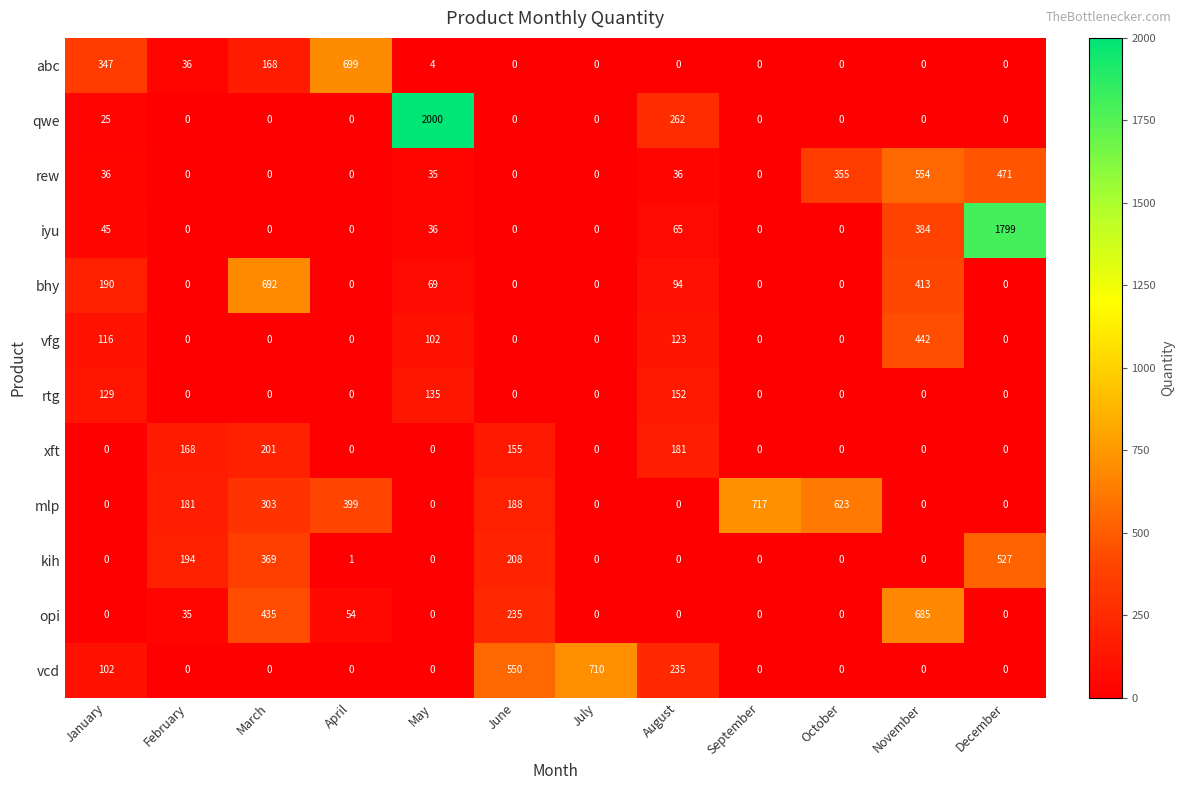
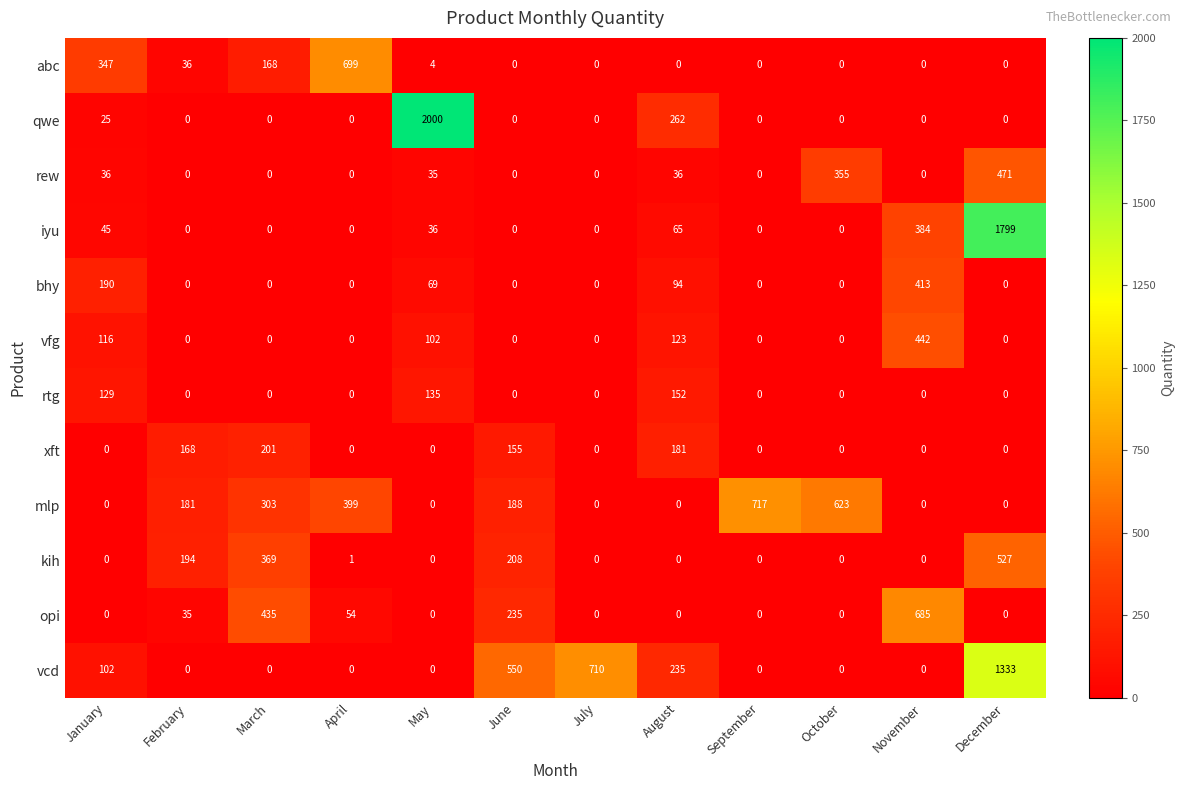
rew, November: 554 -> 0
bhy, March: 692 -> 0
vcd, December: 0 -> 1333
